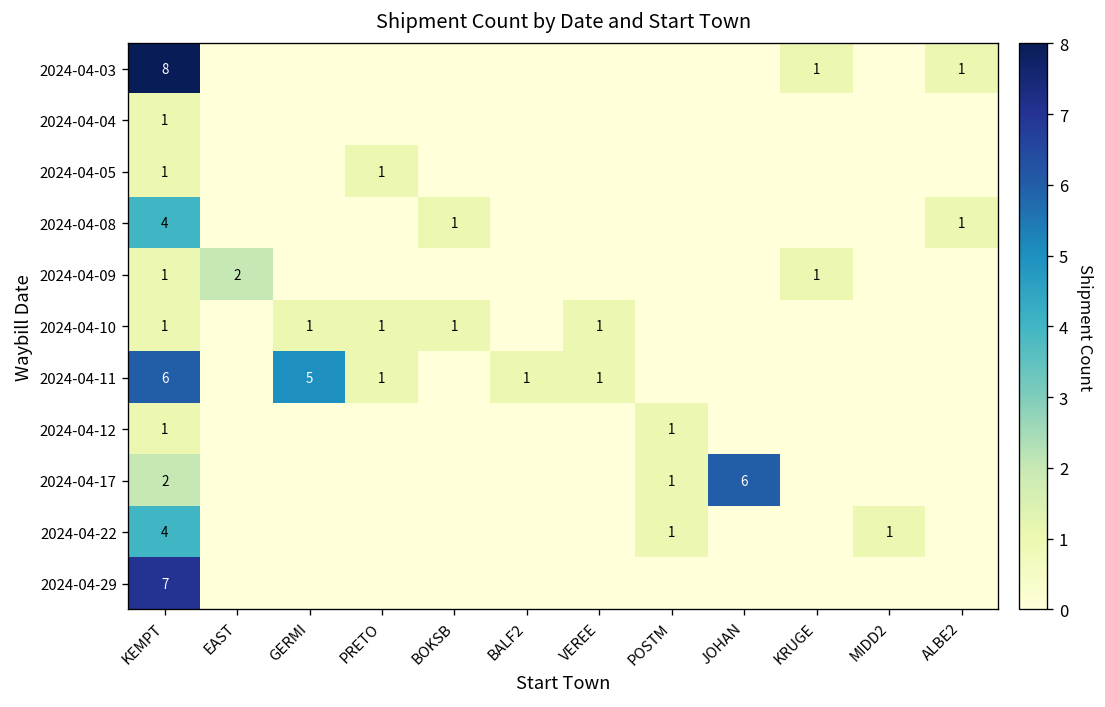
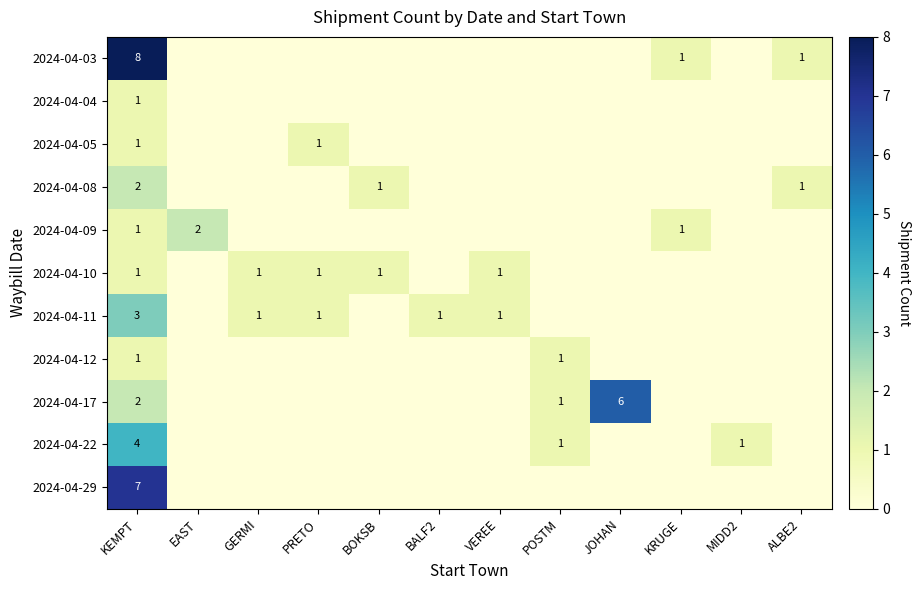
2024-04-08, KEMPT: 4 -> 2
2024-04-11, KEMPT: 6 -> 3
2024-04-11, GERMI: 5 -> 1
